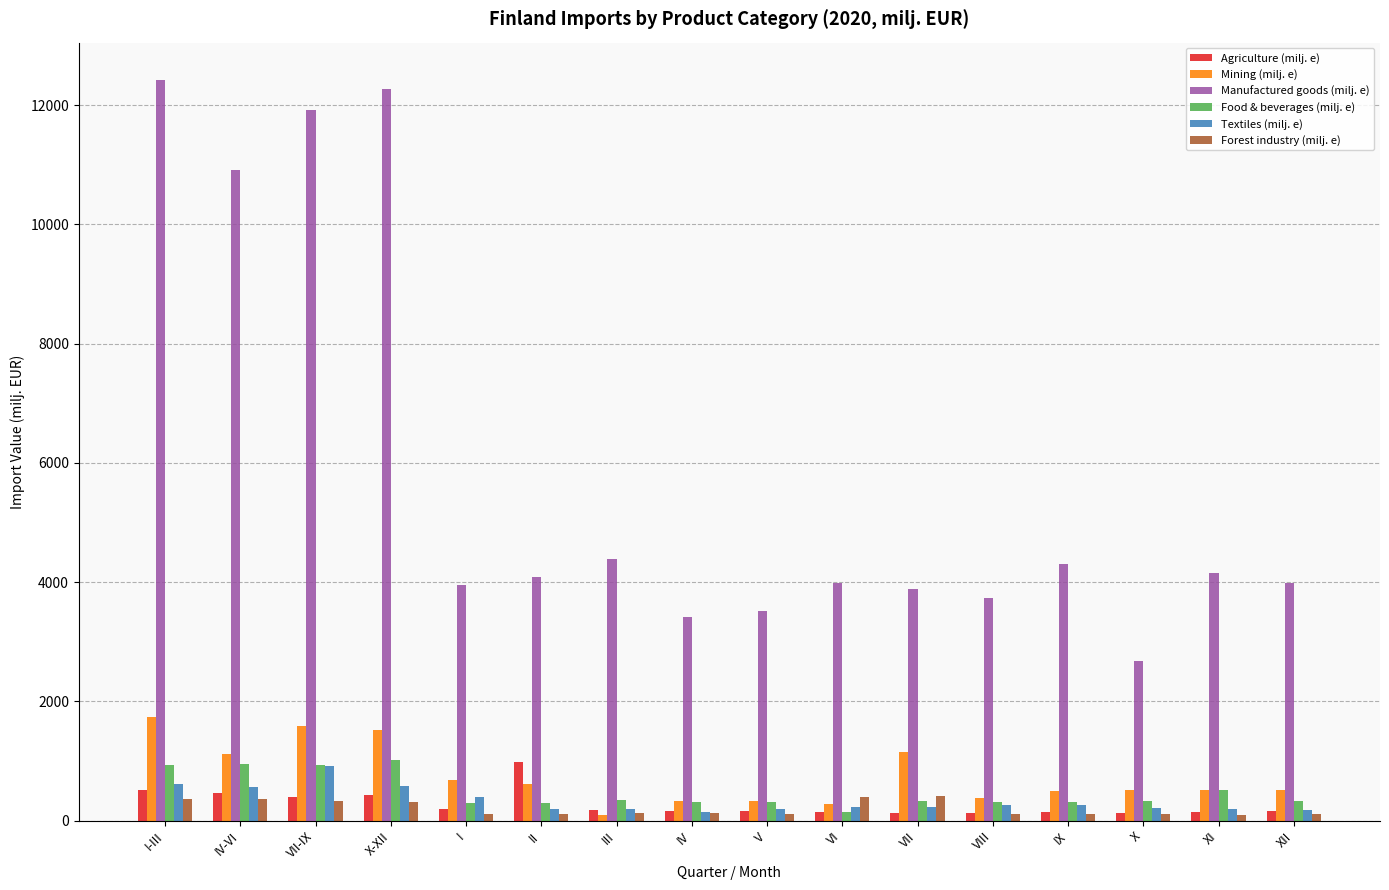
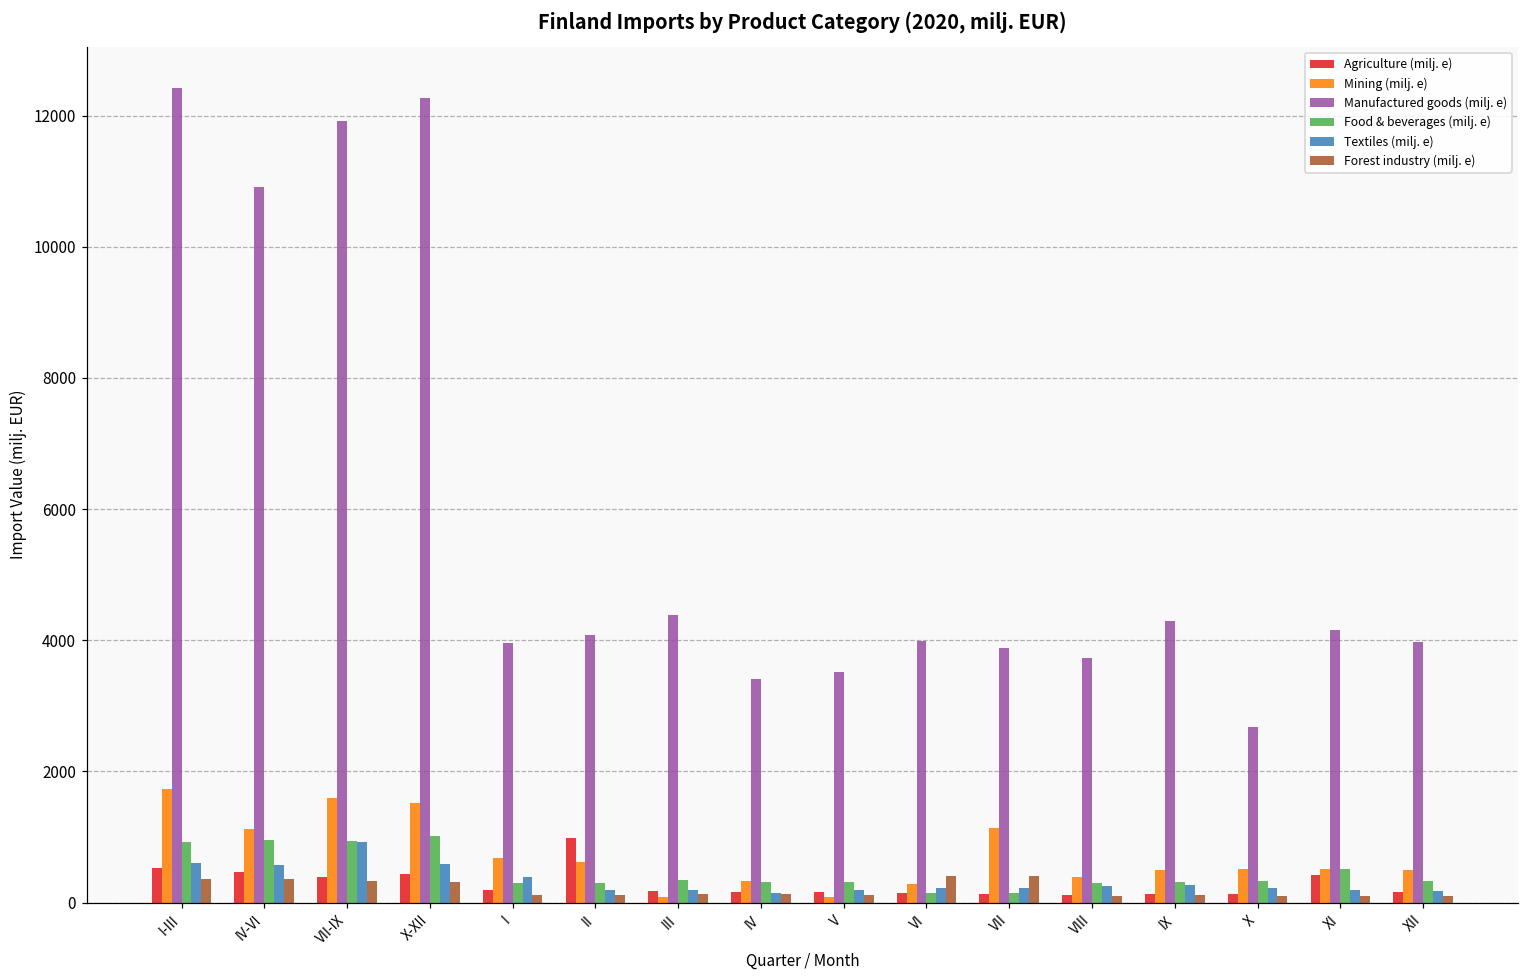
Mining (milj. e), V: 300 -> 100
Food & beverages (milj. e), VII: 300 -> 200
Agriculture (milj. e), XI: 100 -> 400
